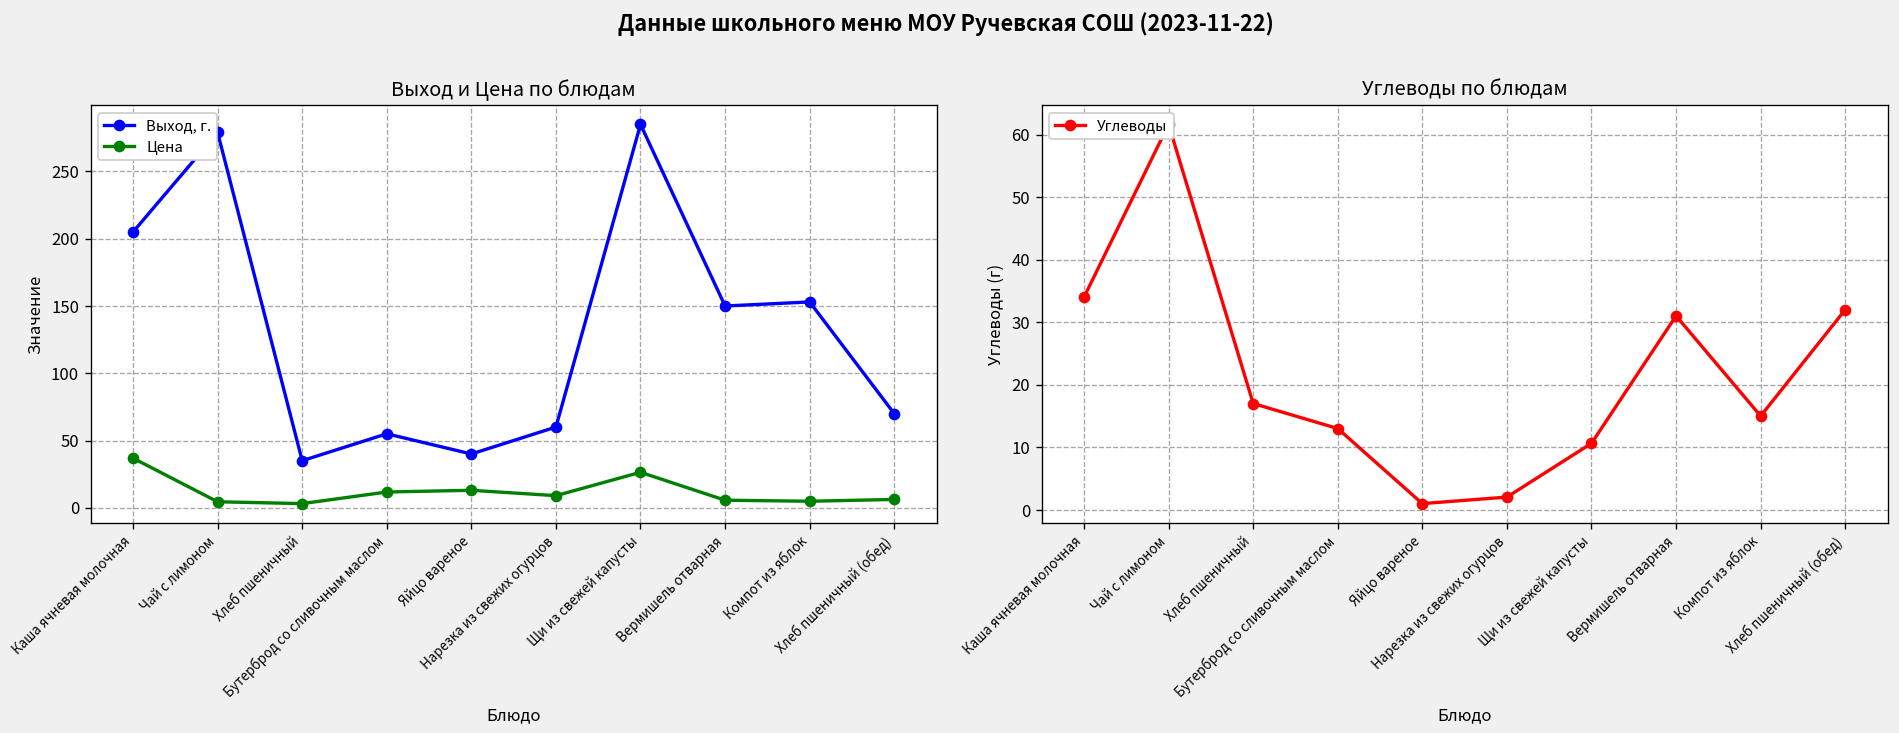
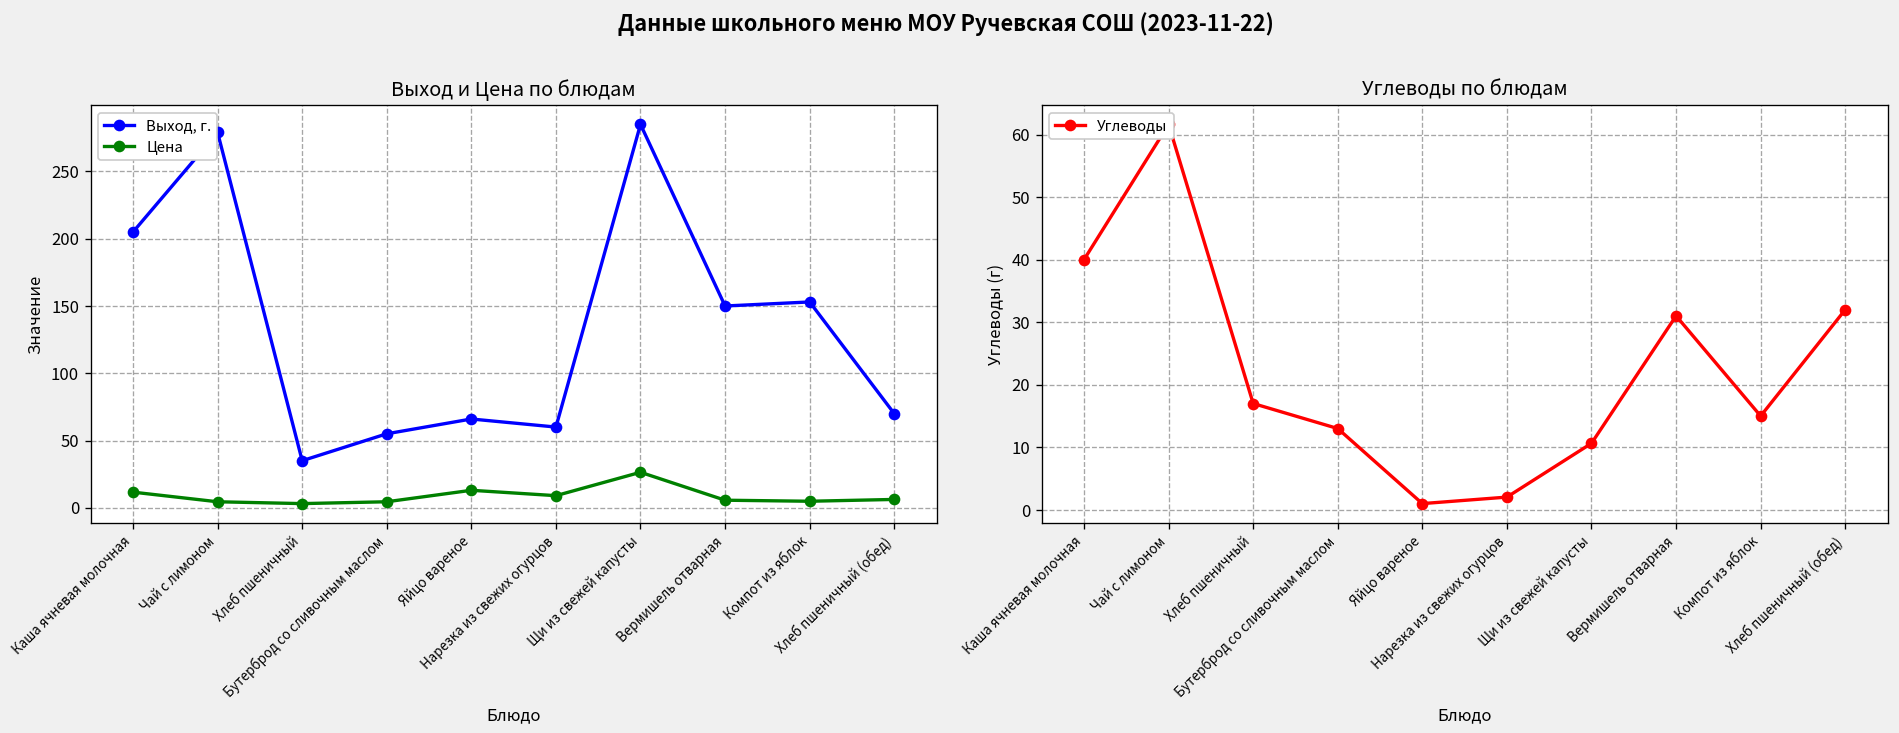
Выход и Цена по блюдам, Цена, Каша ячневая молочная: 37 -> 12
Выход и Цена по блюдам, Цена, Бутерброд со сливочным маслом: 12 -> 4
Выход и Цена по блюдам, Выход, г., Яйцо вареное: 40 -> 66
Углеводы по блюдам, Каша ячневая молочная: 34 -> 40
